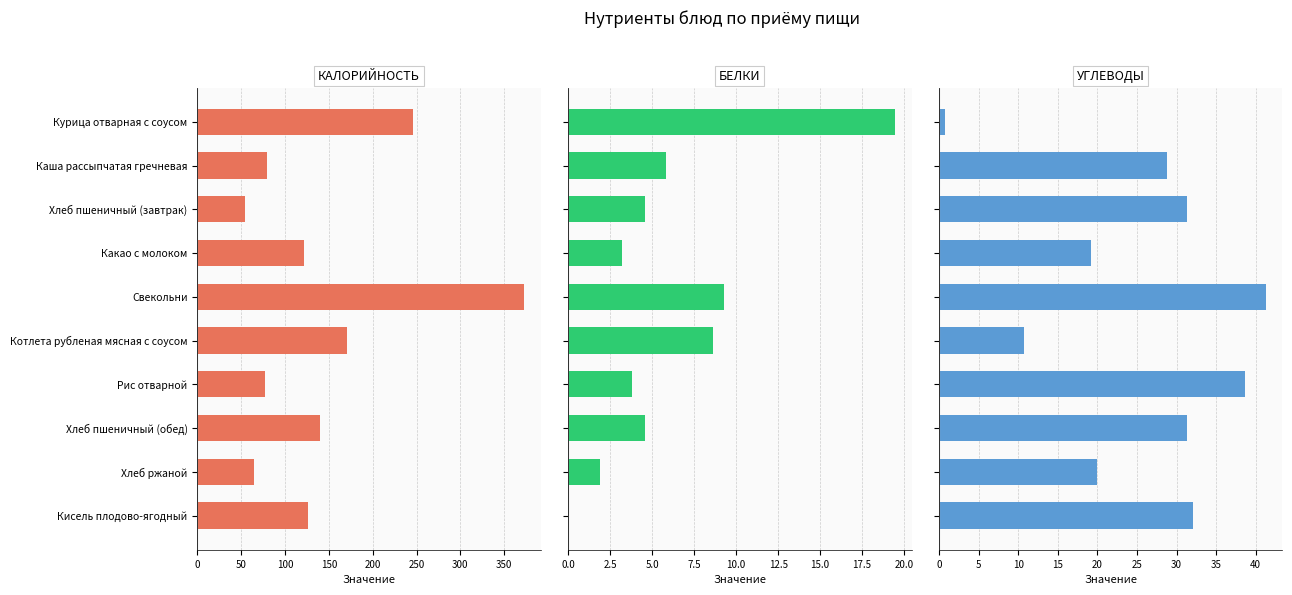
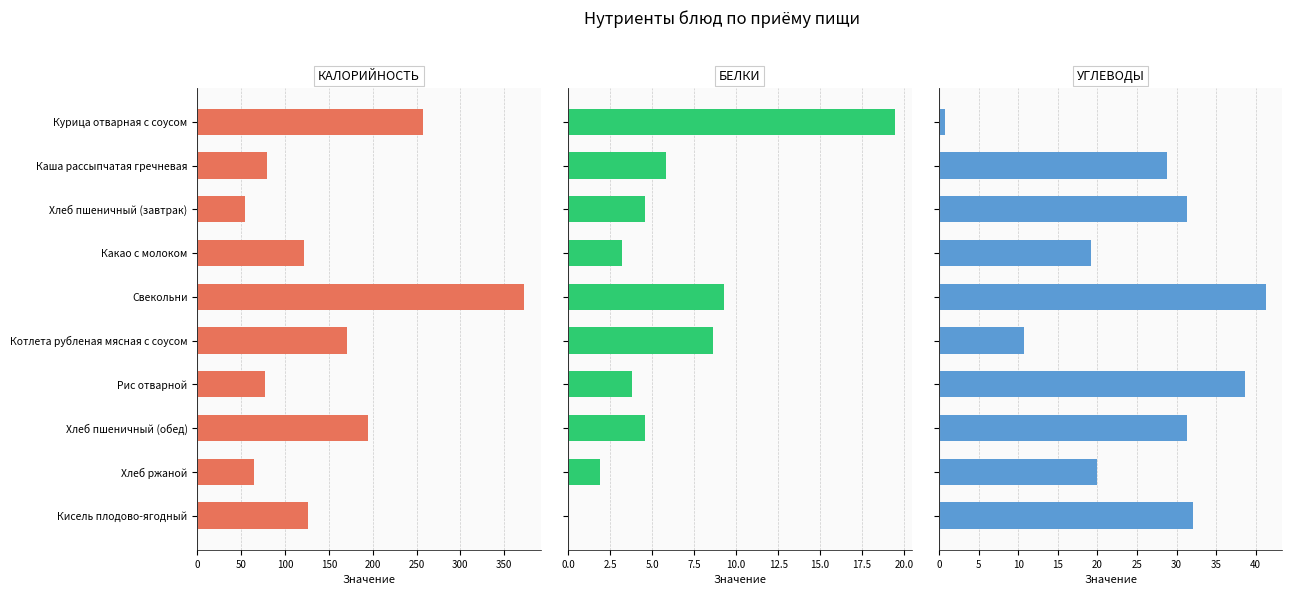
КАЛОРИЙНОСТЬ, Курица отварная с соусом: 250 -> 260
КАЛОРИЙНОСТЬ, Хлеб пшеничный (обед): 140 -> 190
